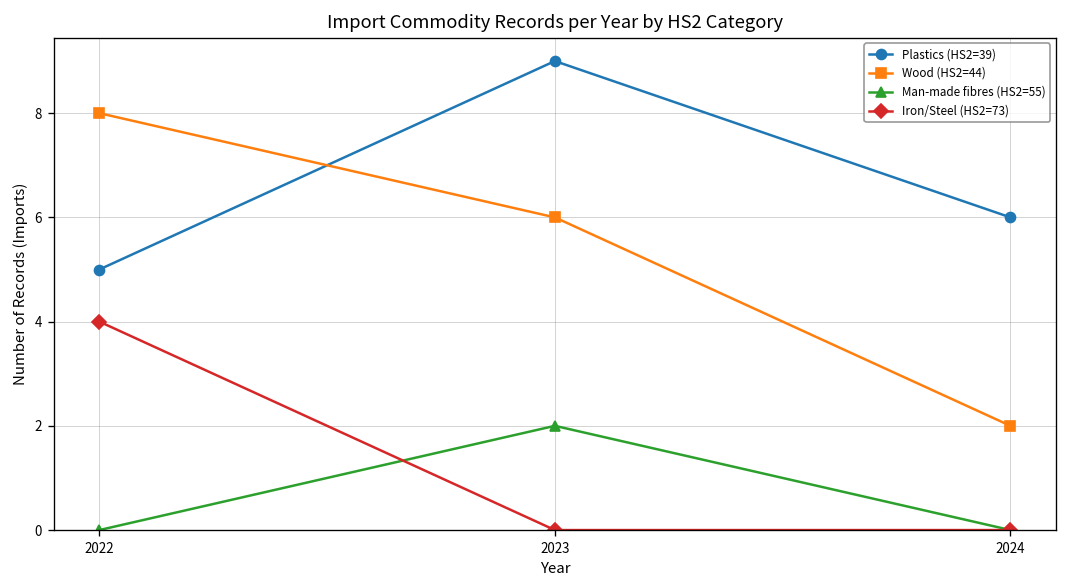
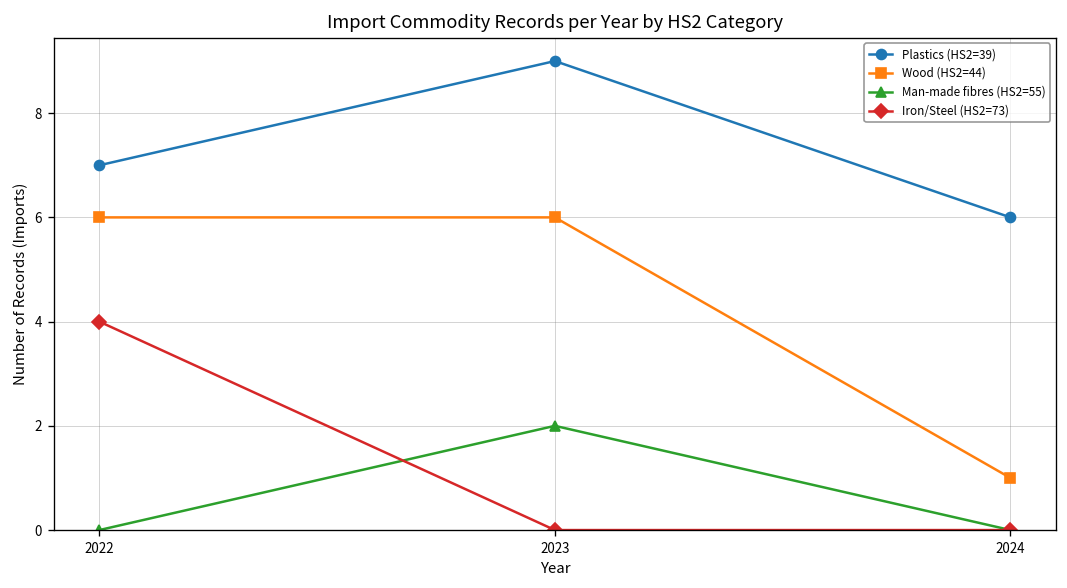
Plastics (HS2=39), 2022: 5 -> 7
Wood (HS2=44), 2022: 8 -> 6
Wood (HS2=44), 2024: 2 -> 1
